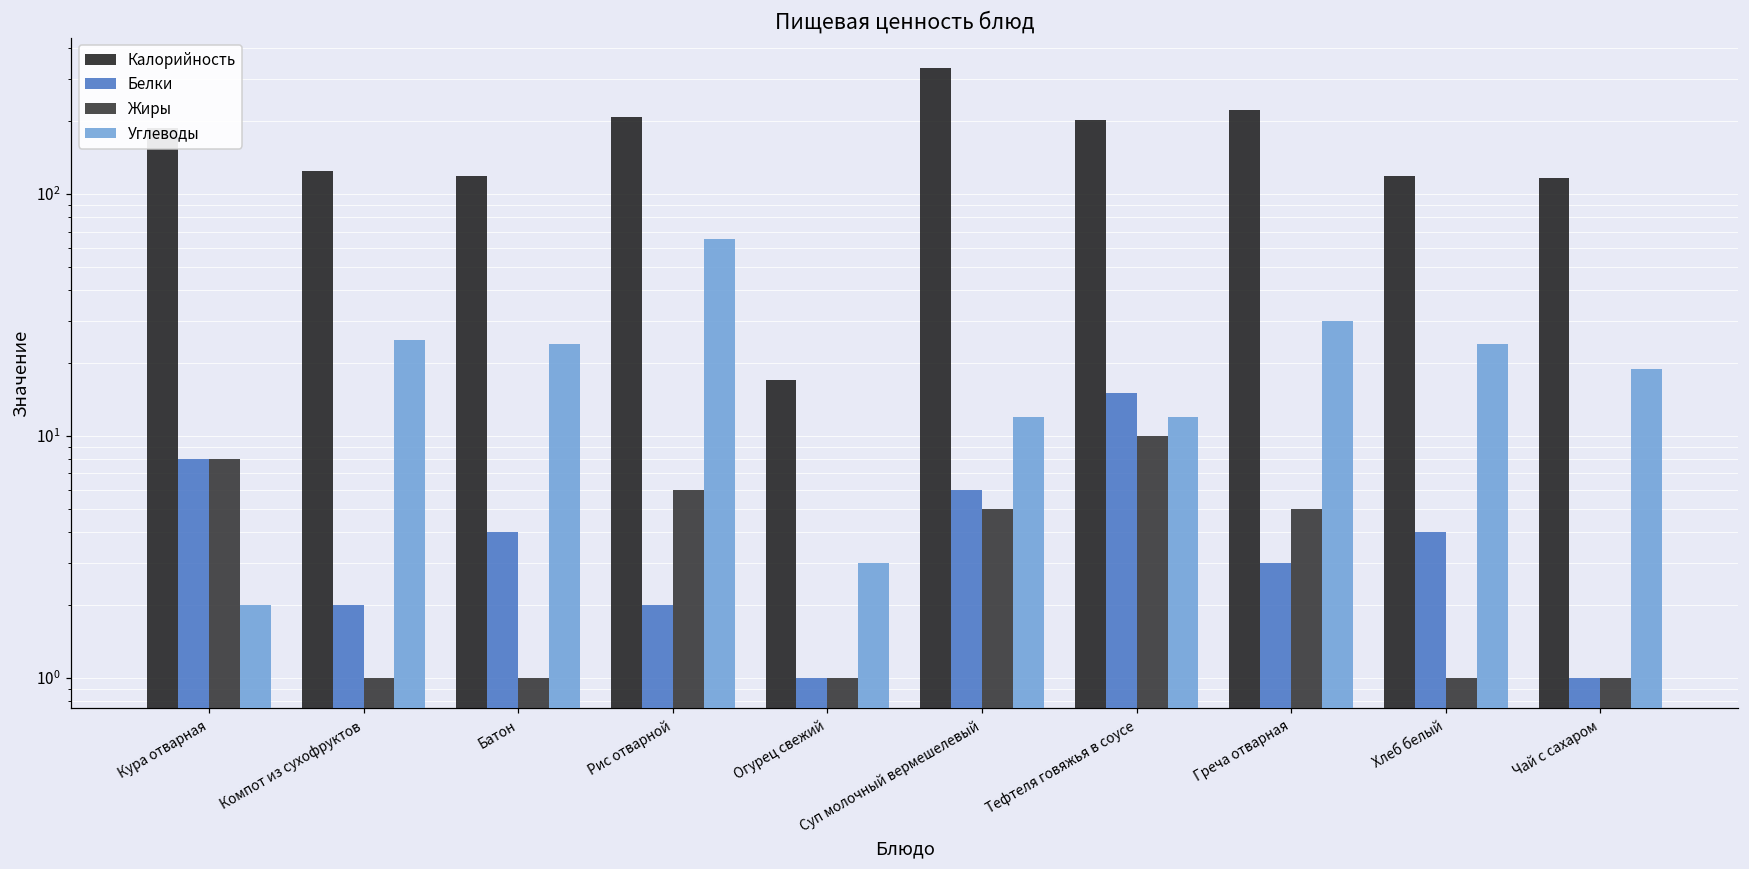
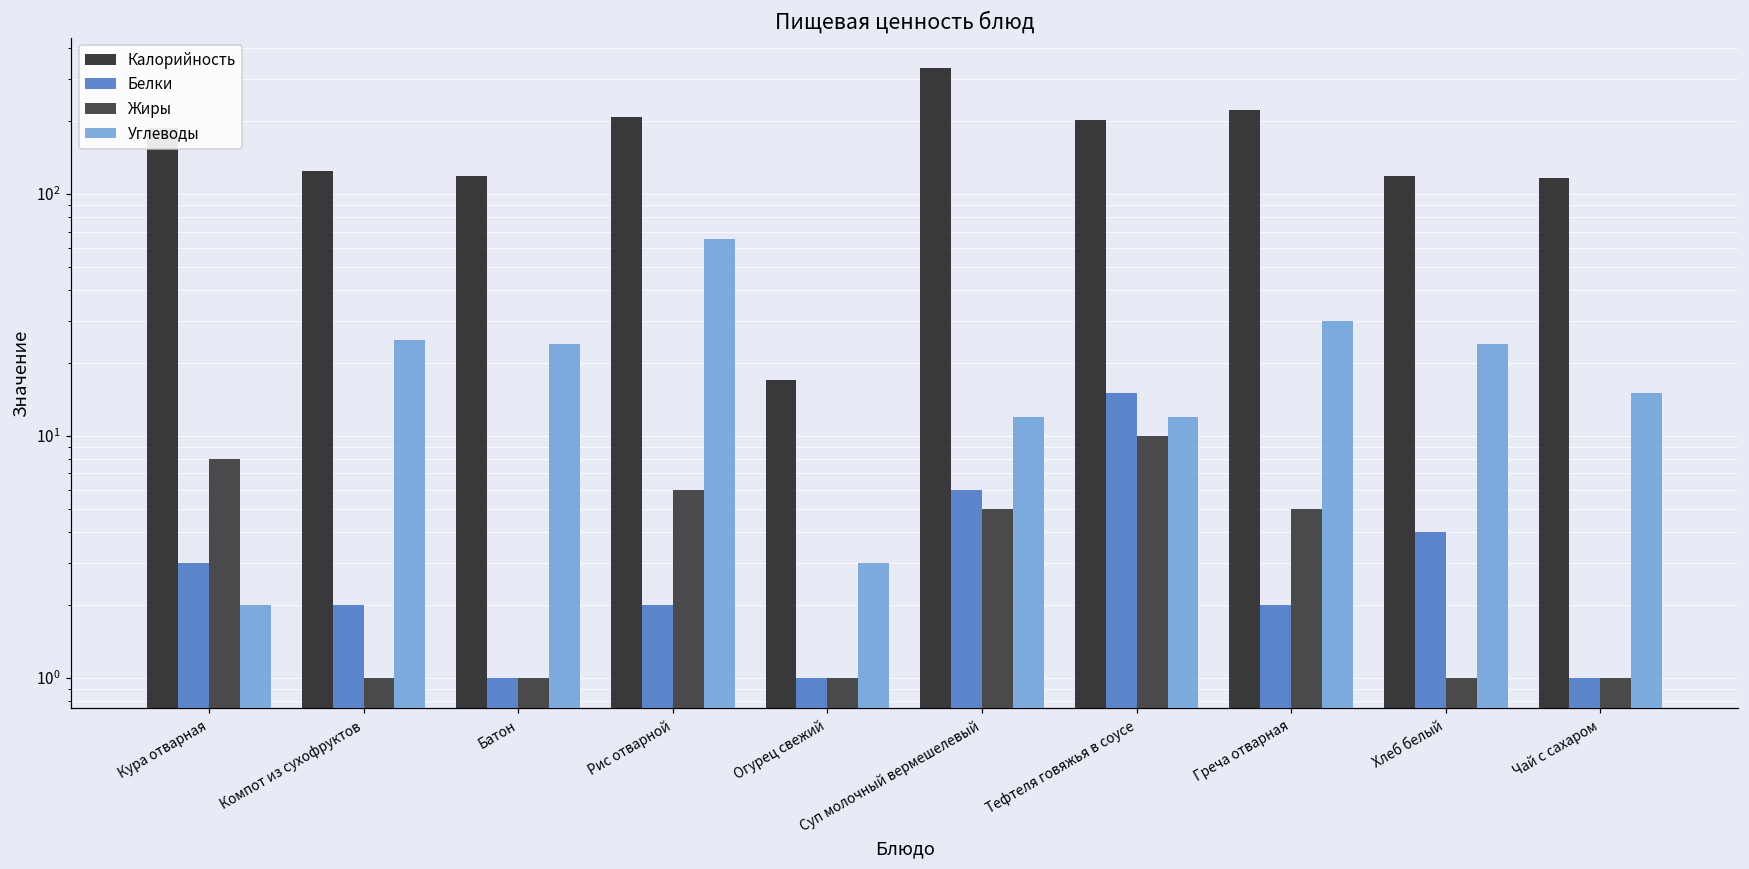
Белки, Кура отварная: 8 -> 3
Белки, Батон: 4 -> 1
Белки, Греча отварная: 3 -> 2
Углеводы, Чай с сахаром: 19 -> 15
